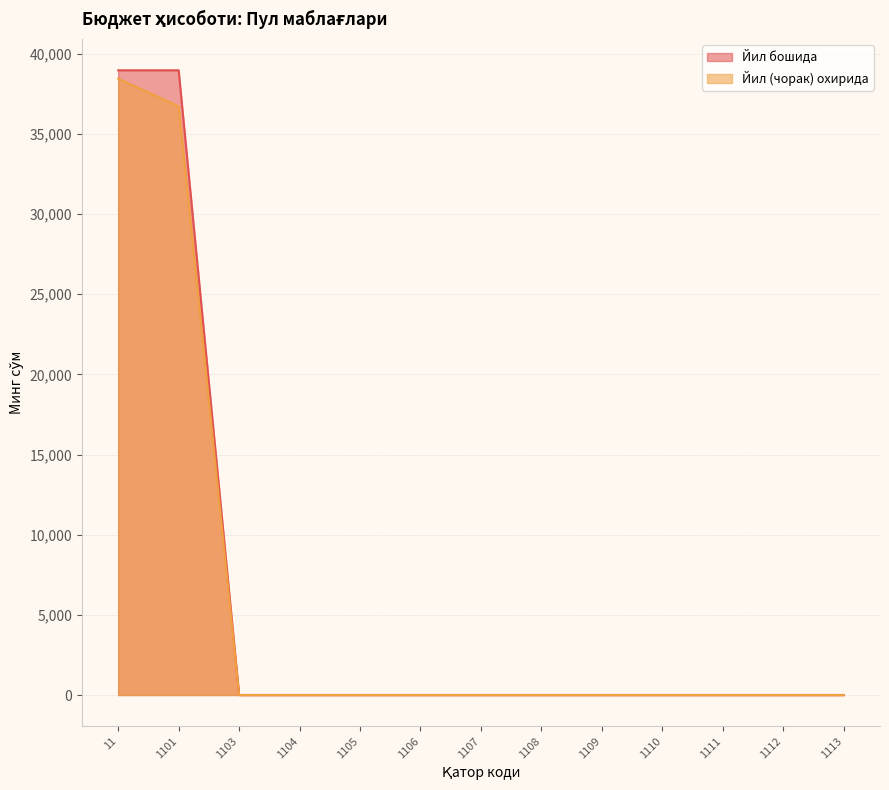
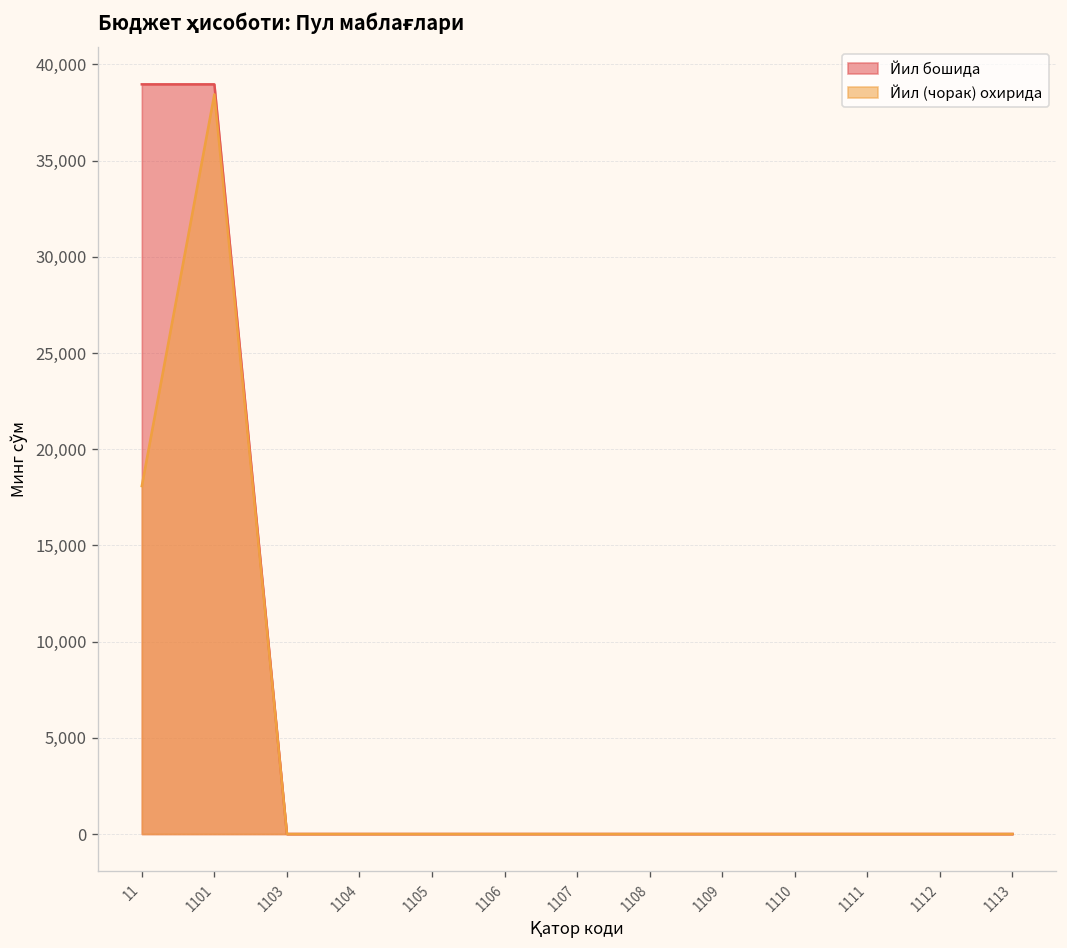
Йил (чорак) охирида, 11: 38,400 -> 18,100
Йил (чорак) охирида, 1101: 36,700 -> 38,400
